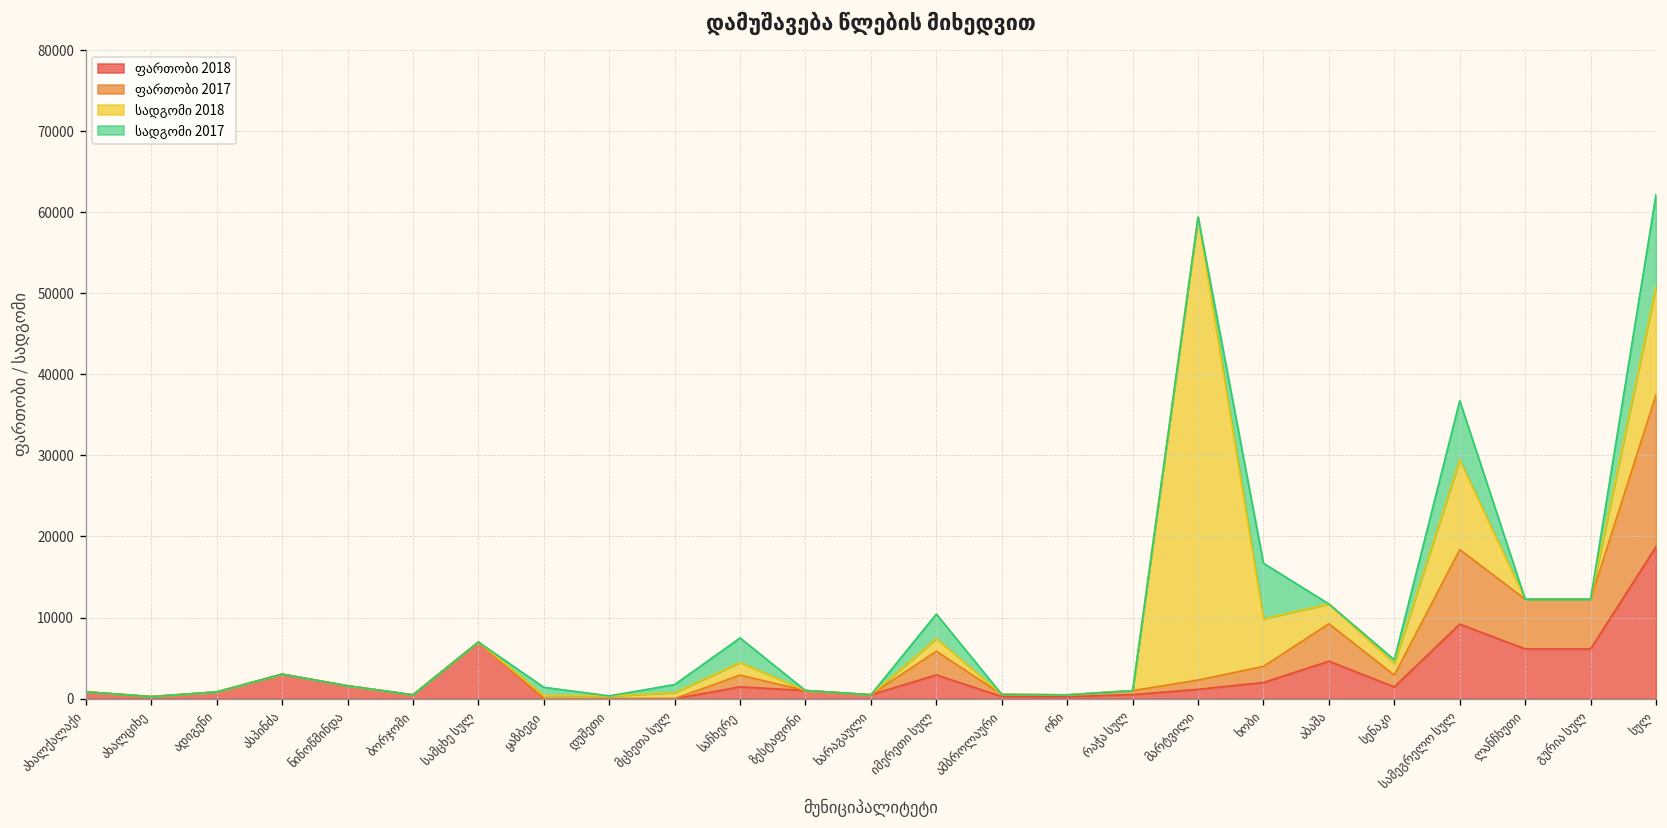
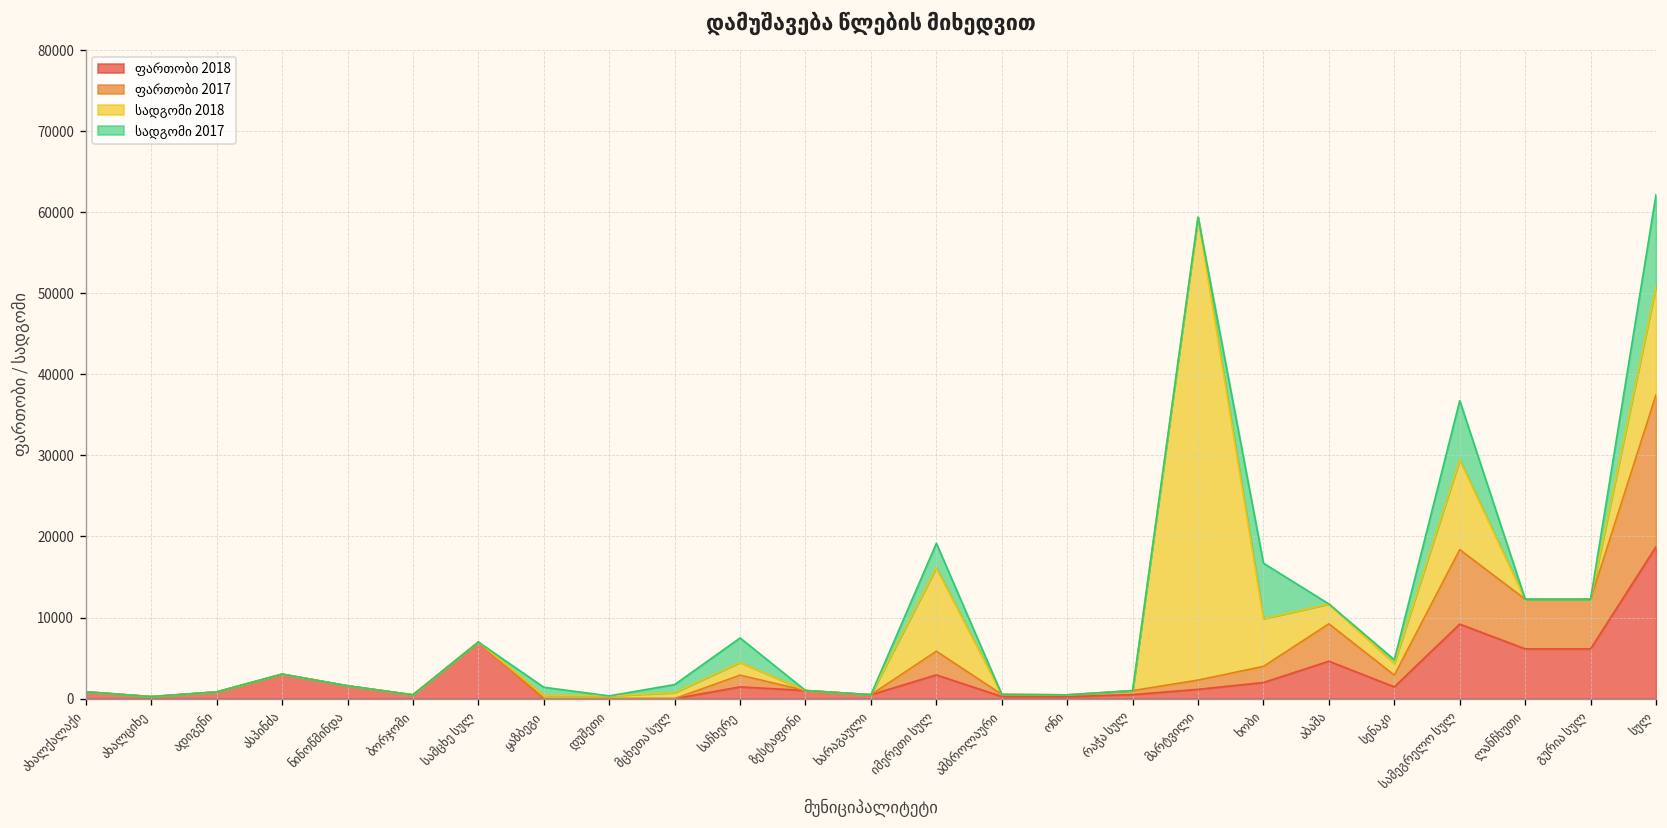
სადგომი 2018, იმერეთი სულ: 2000 -> 10000
